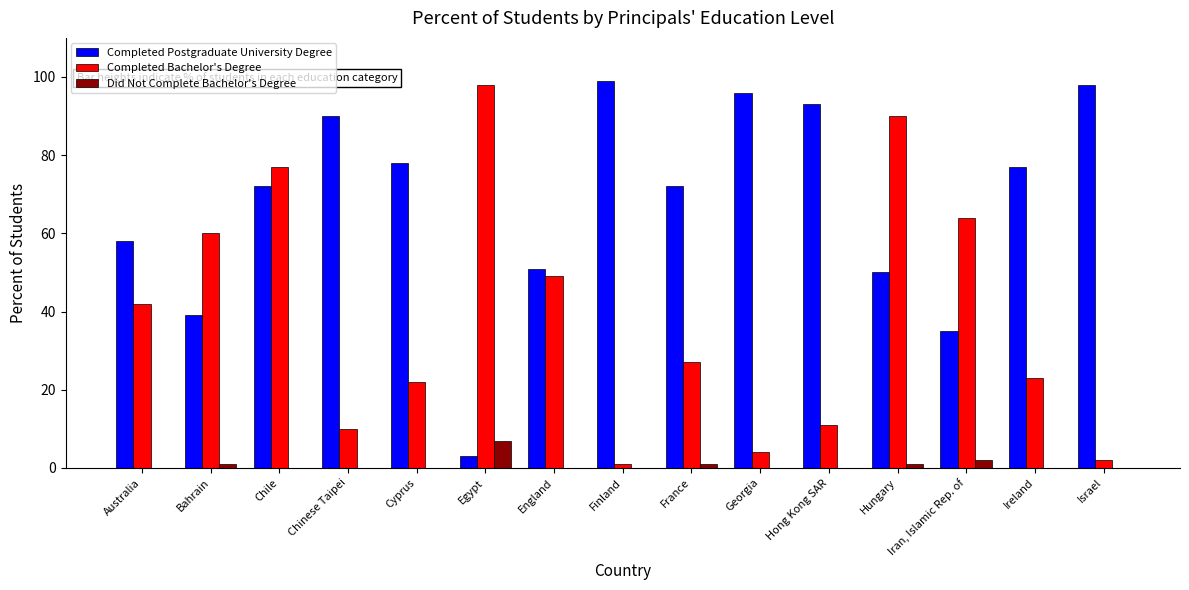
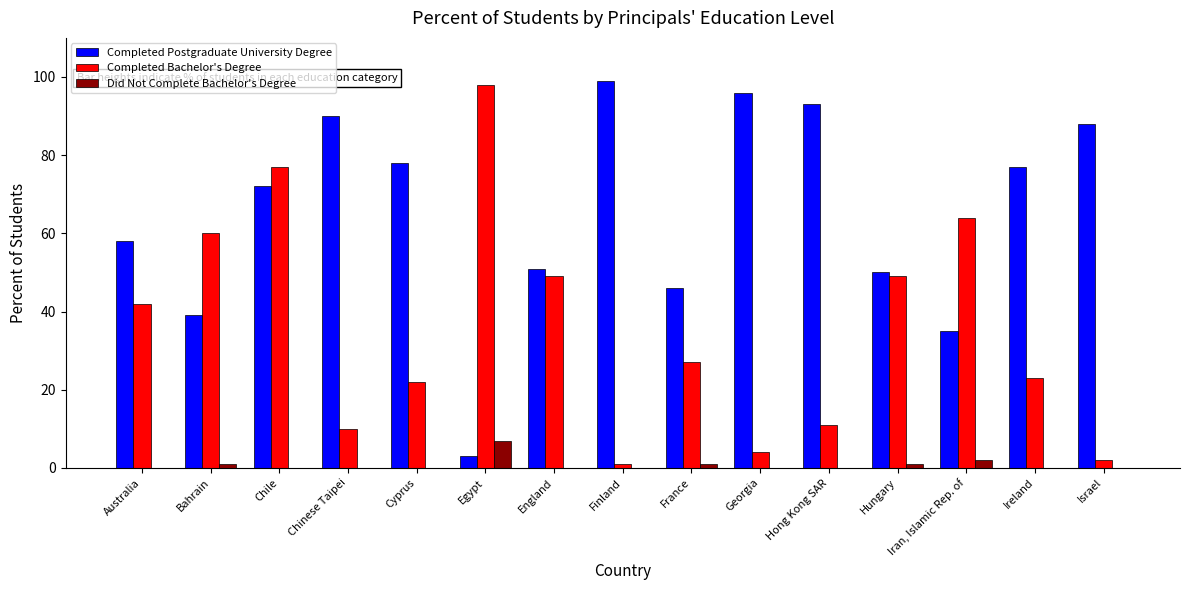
Completed Postgraduate University Degree, France: 72 -> 46
Completed Bachelor's Degree, Hungary: 90 -> 49
Completed Postgraduate University Degree, Israel: 98 -> 88
